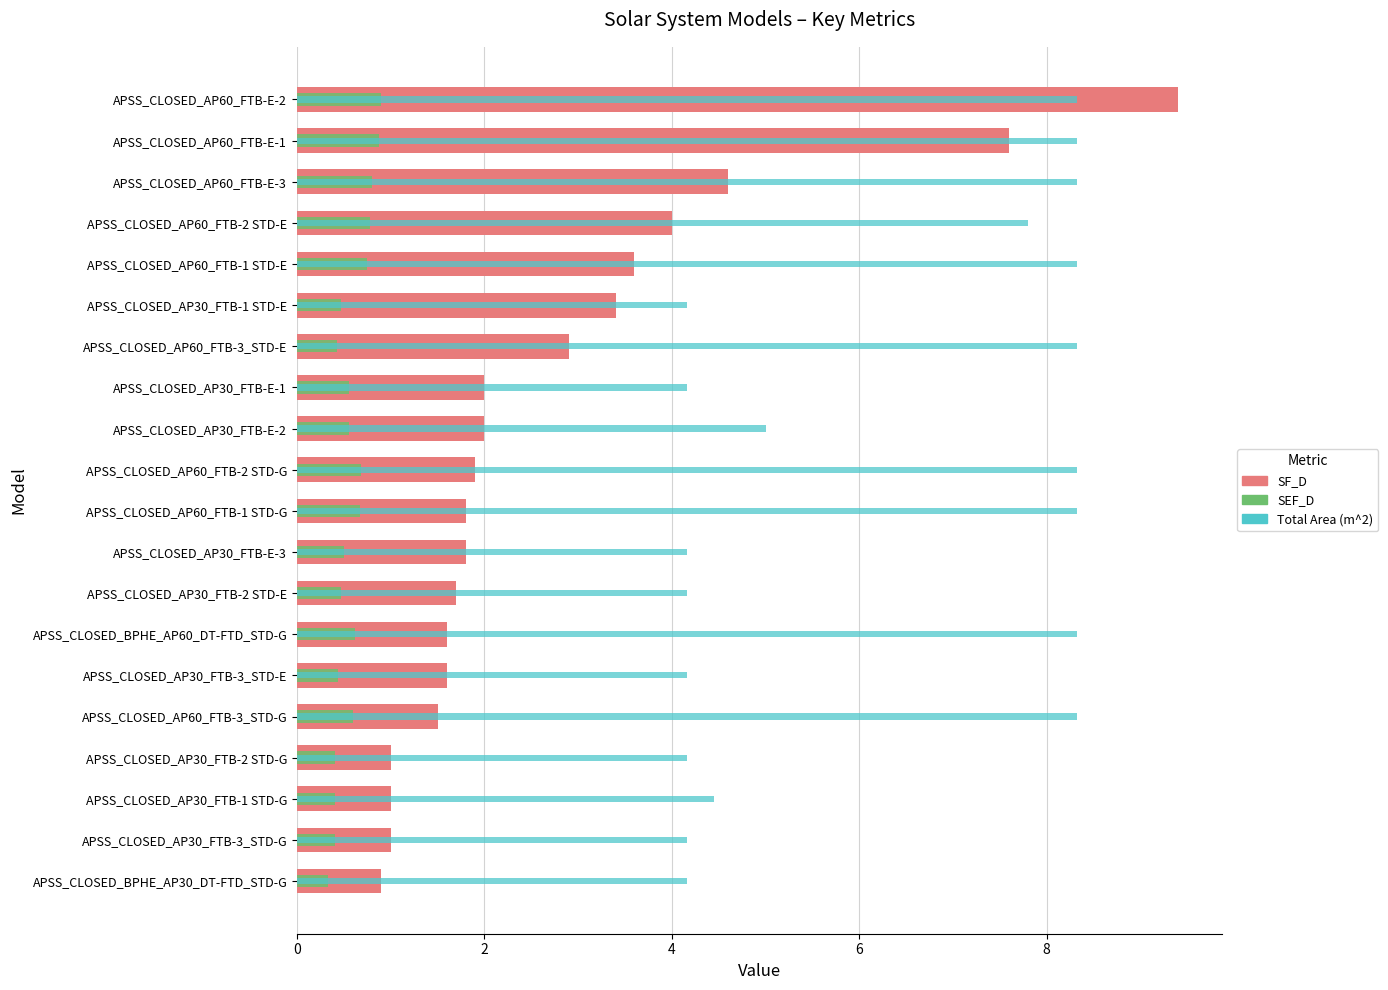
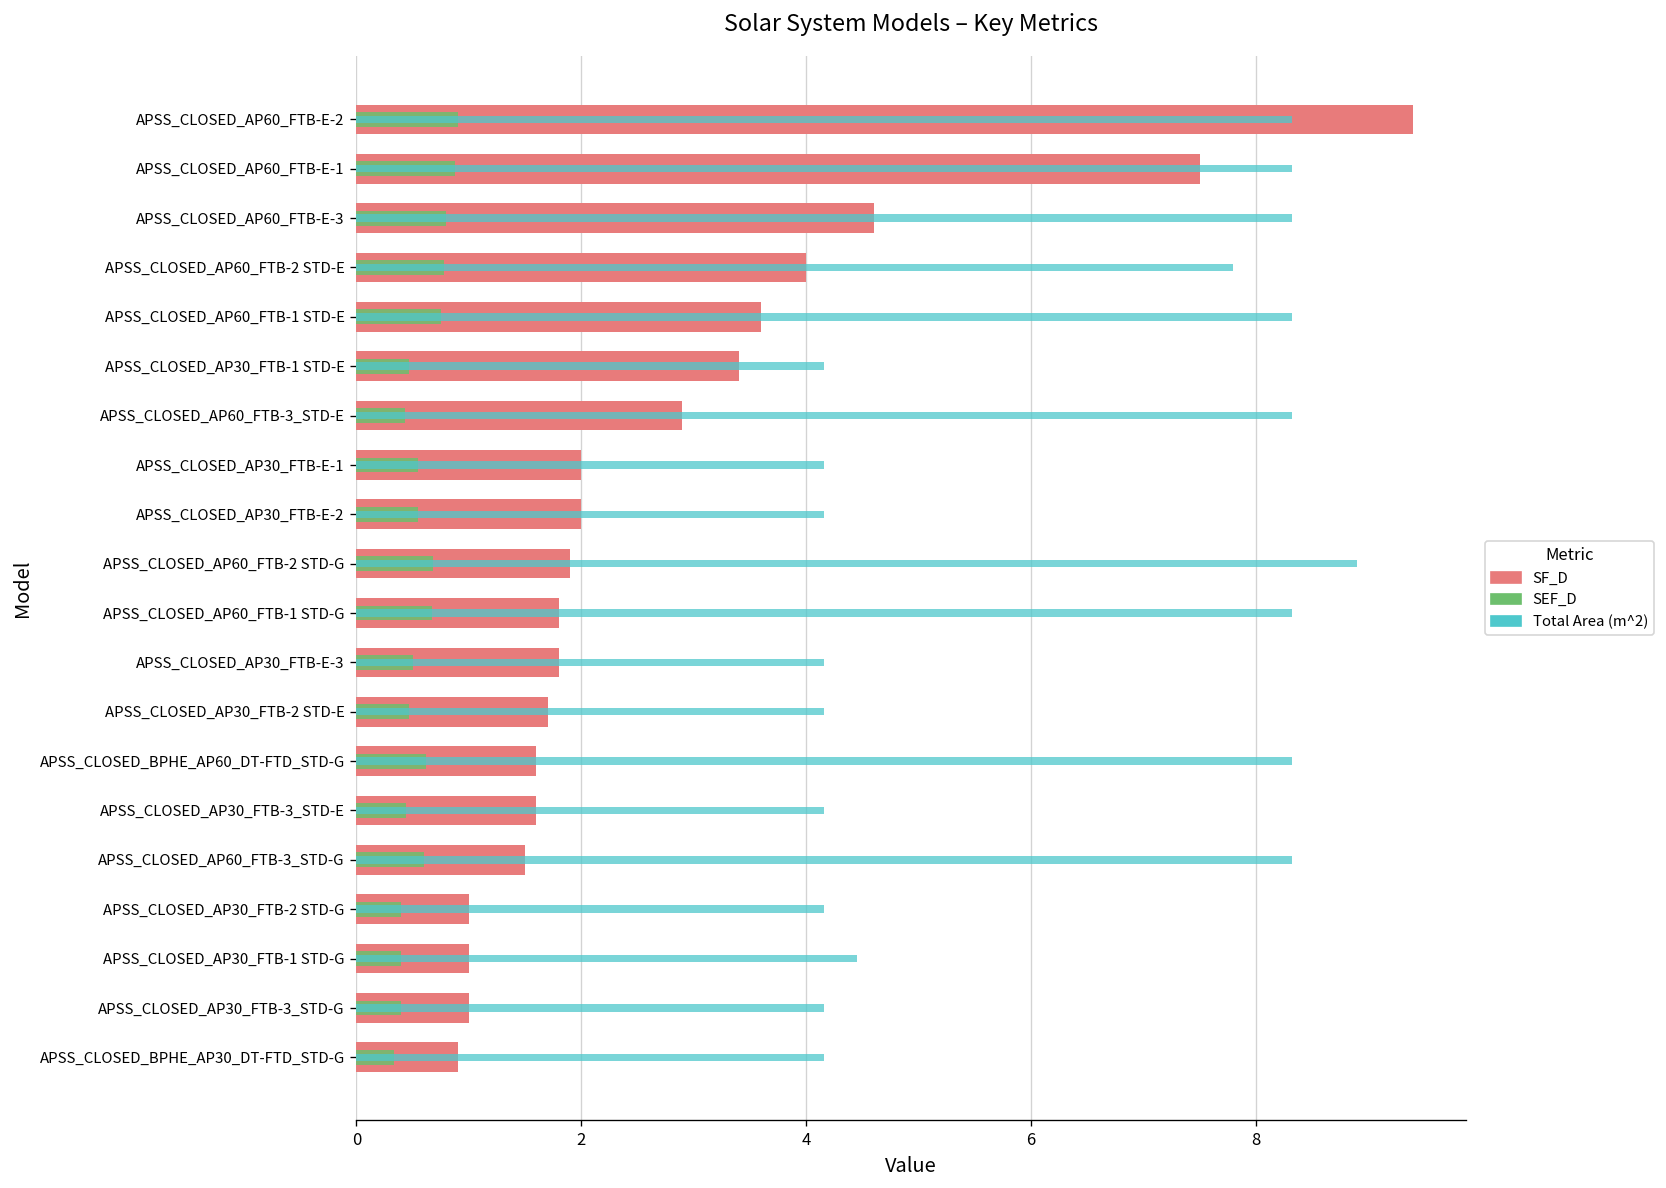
SF_D, APSS_CLOSED_AP60_FTB-E-1: 7.6 -> 7.5
Total Area (m^2), APSS_CLOSED_AP30_FTB-E-2: 5.0 -> 4.2
Total Area (m^2), APSS_CLOSED_AP60_FTB-2 STD-G: 8.3 -> 8.9
